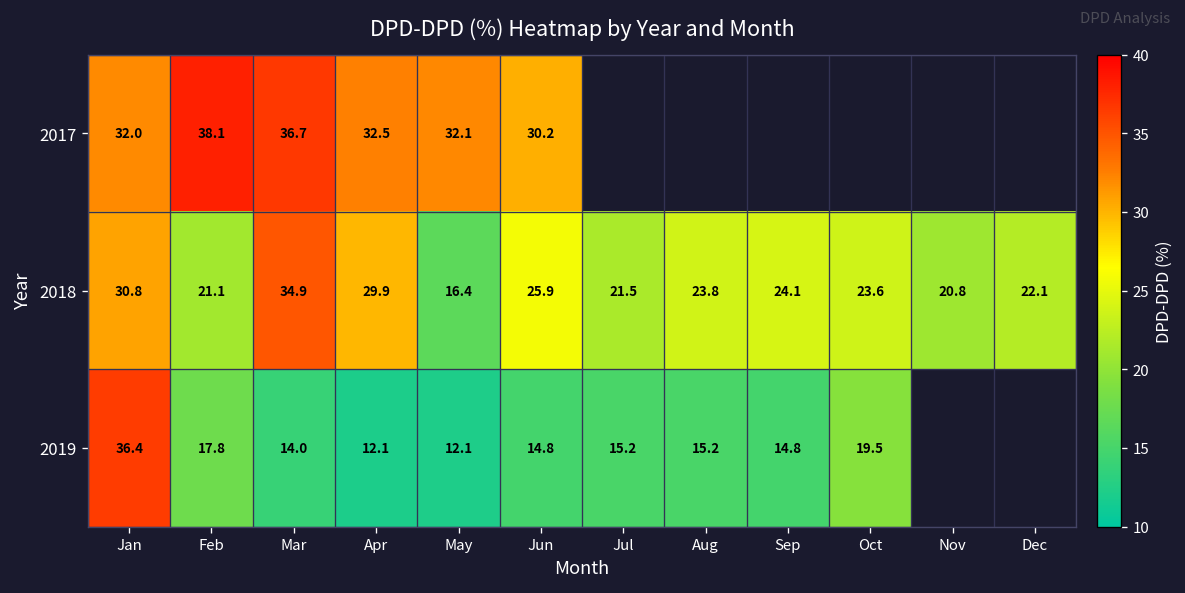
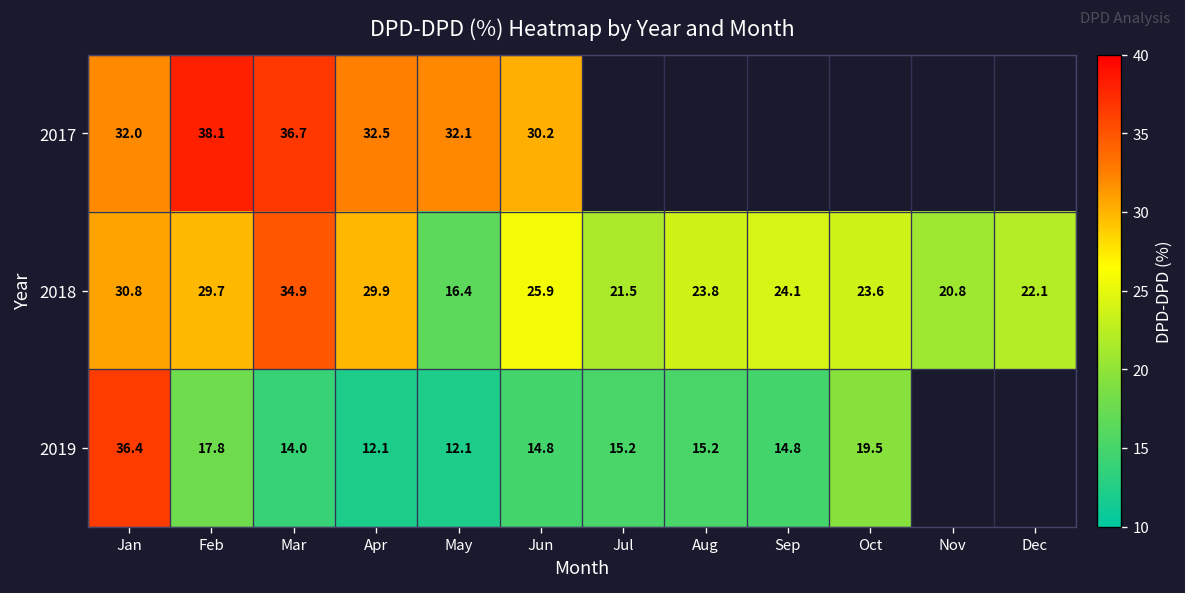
2018, Feb: 21.1 -> 29.7
